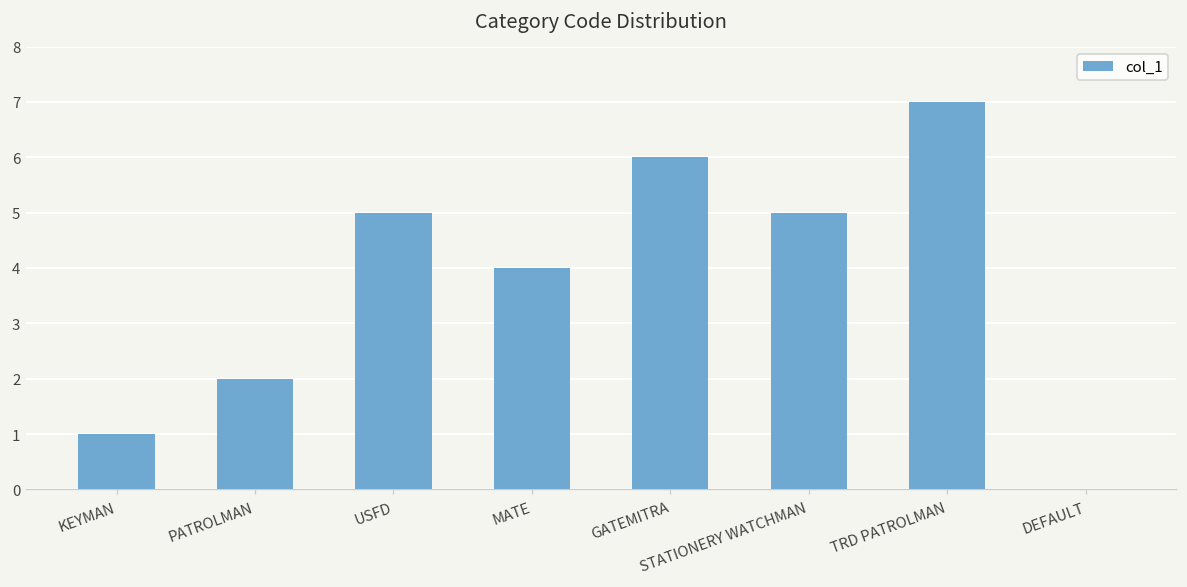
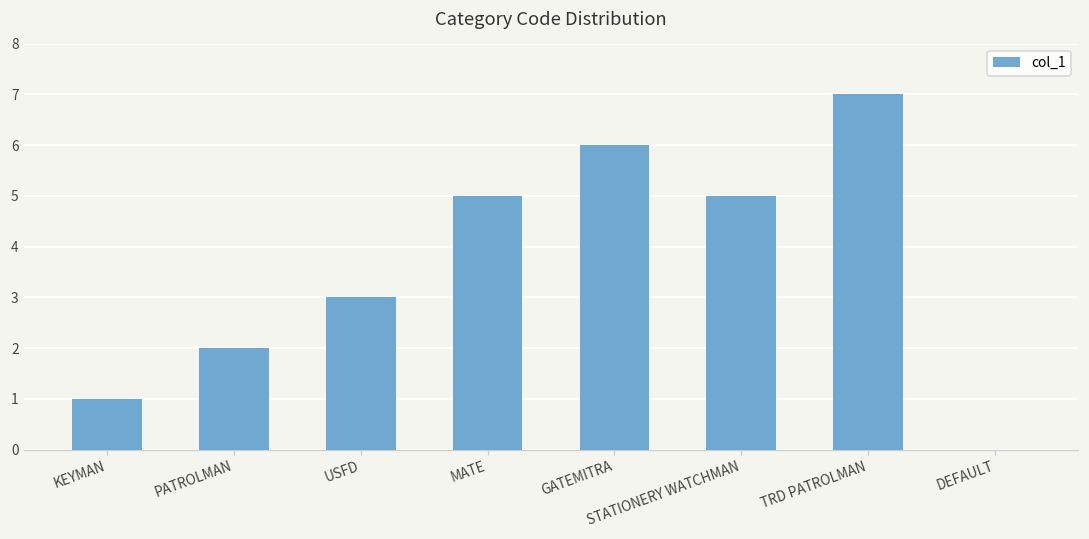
USFD: 5 -> 3
MATE: 4 -> 5
